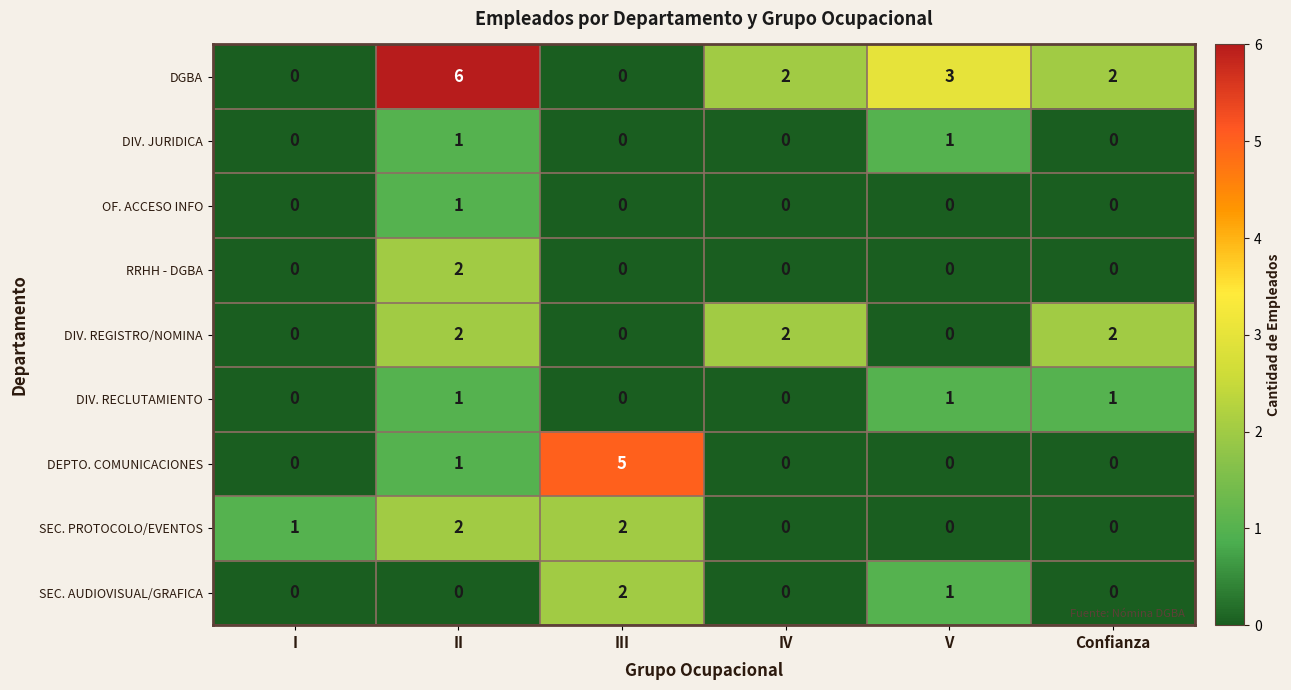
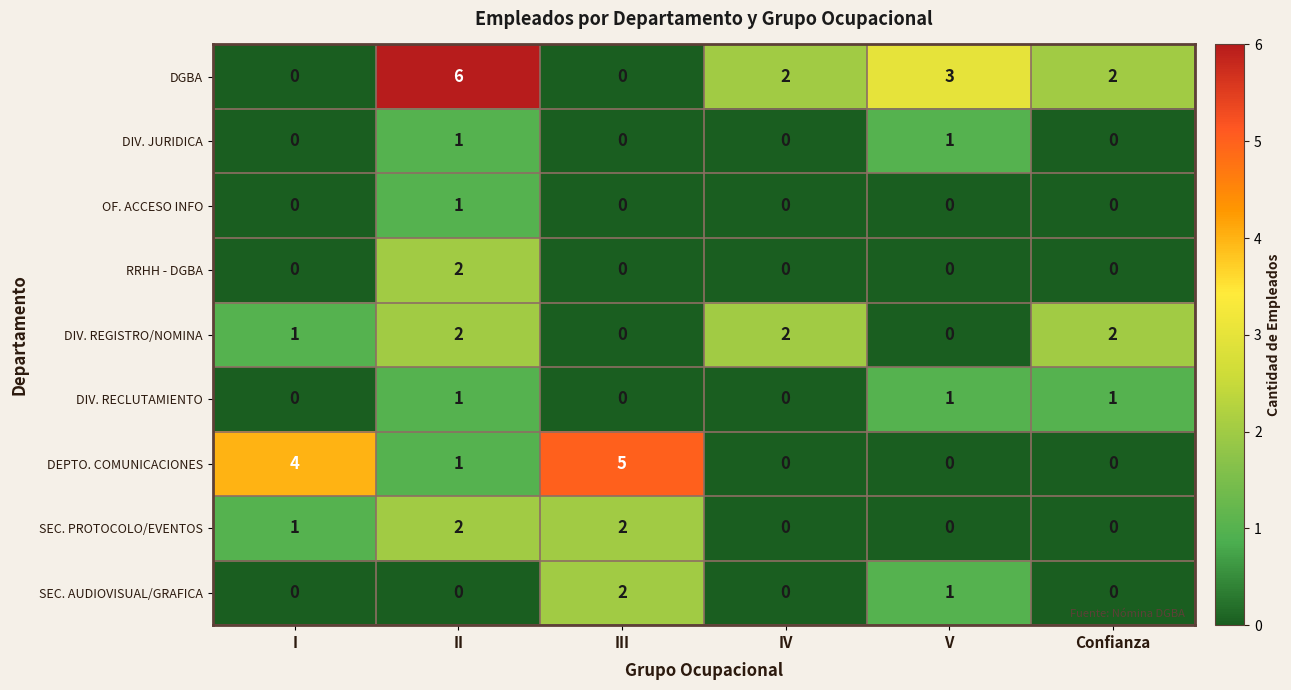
DIV. REGISTRO/NOMINA, I: 0 -> 1
DEPTO. COMUNICACIONES, I: 0 -> 4
